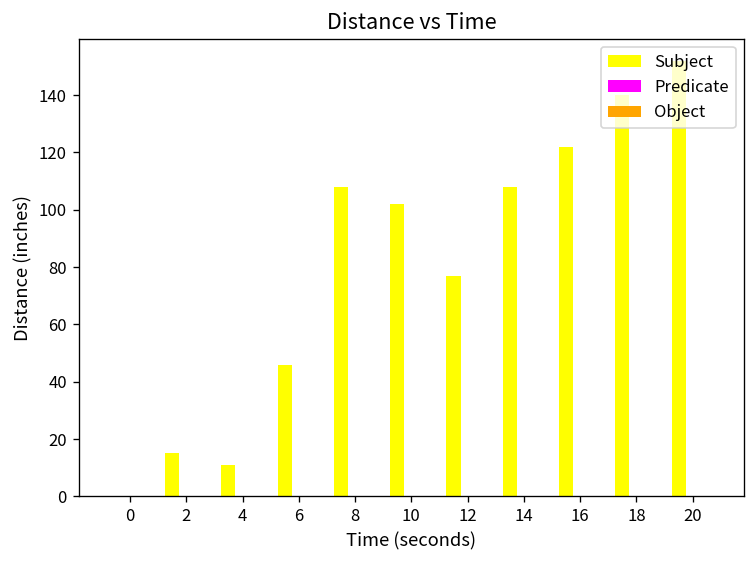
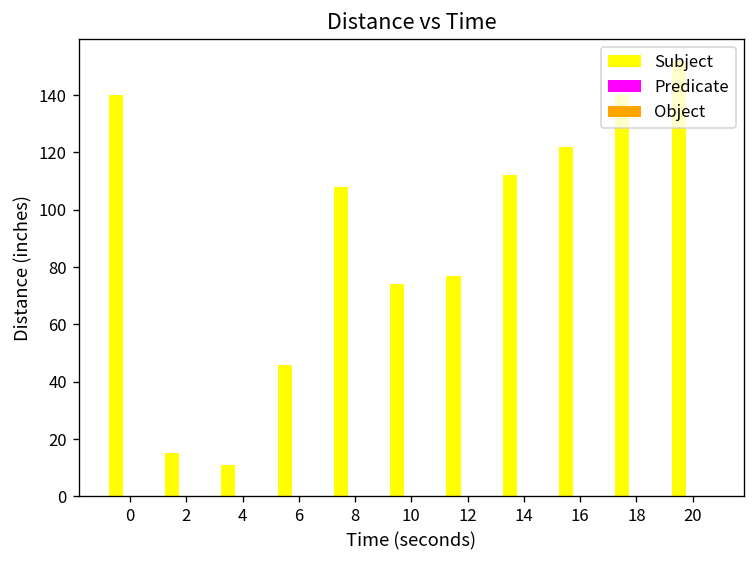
Subject, 0: 0 -> 140
Subject, 10: 102 -> 74
Subject, 14: 108 -> 112
